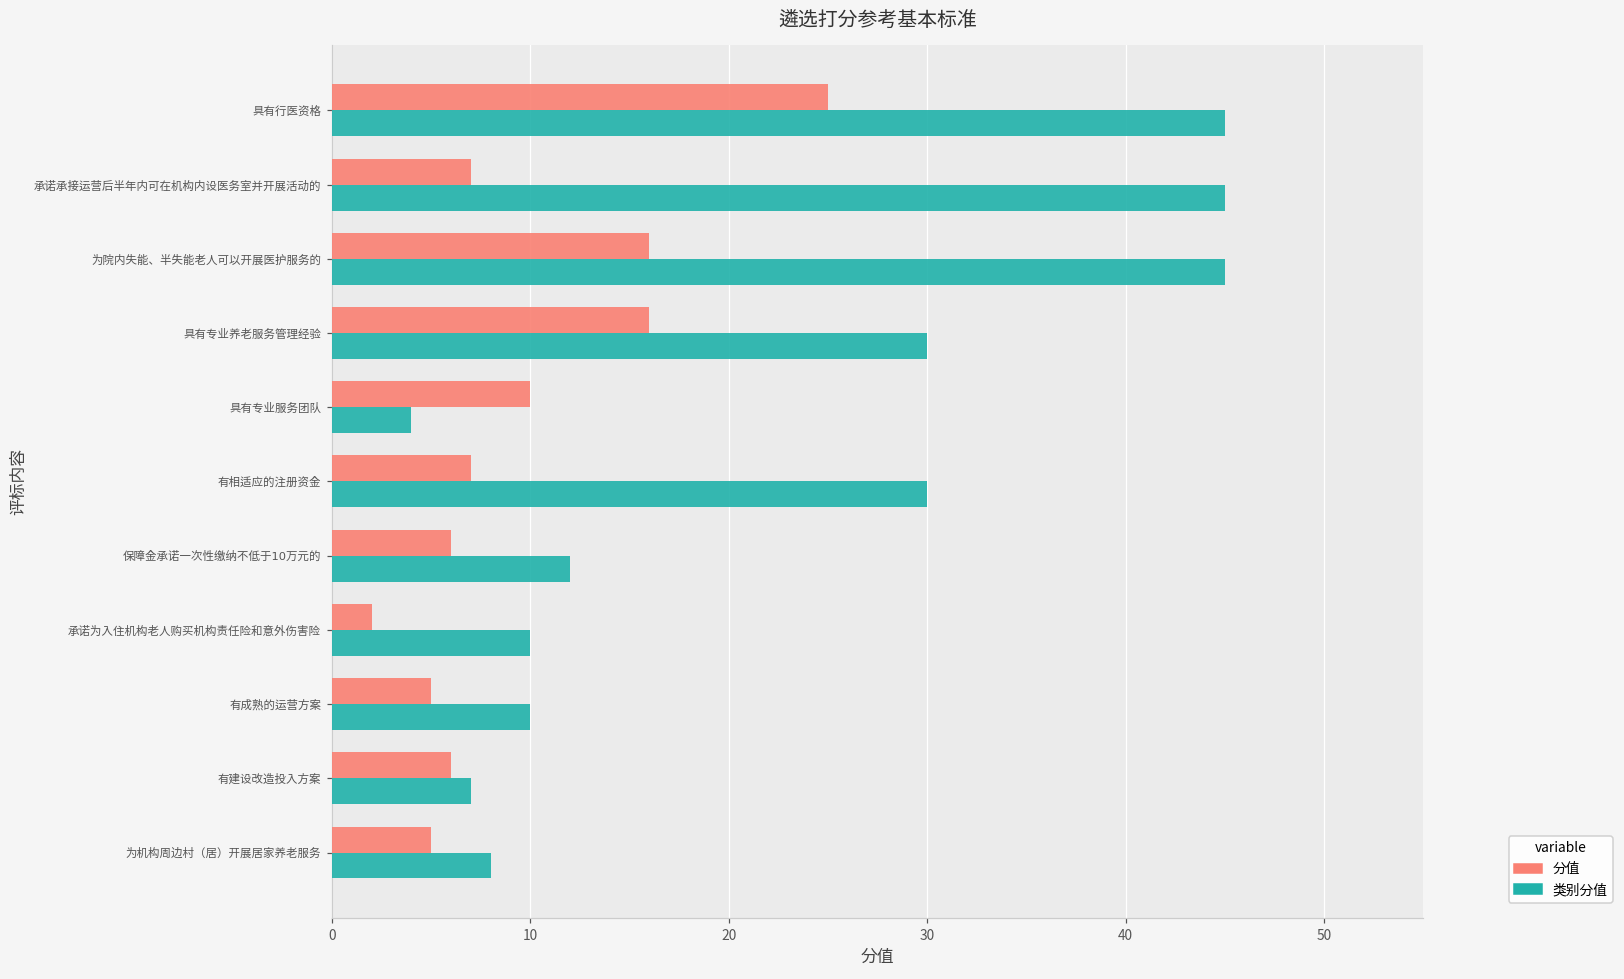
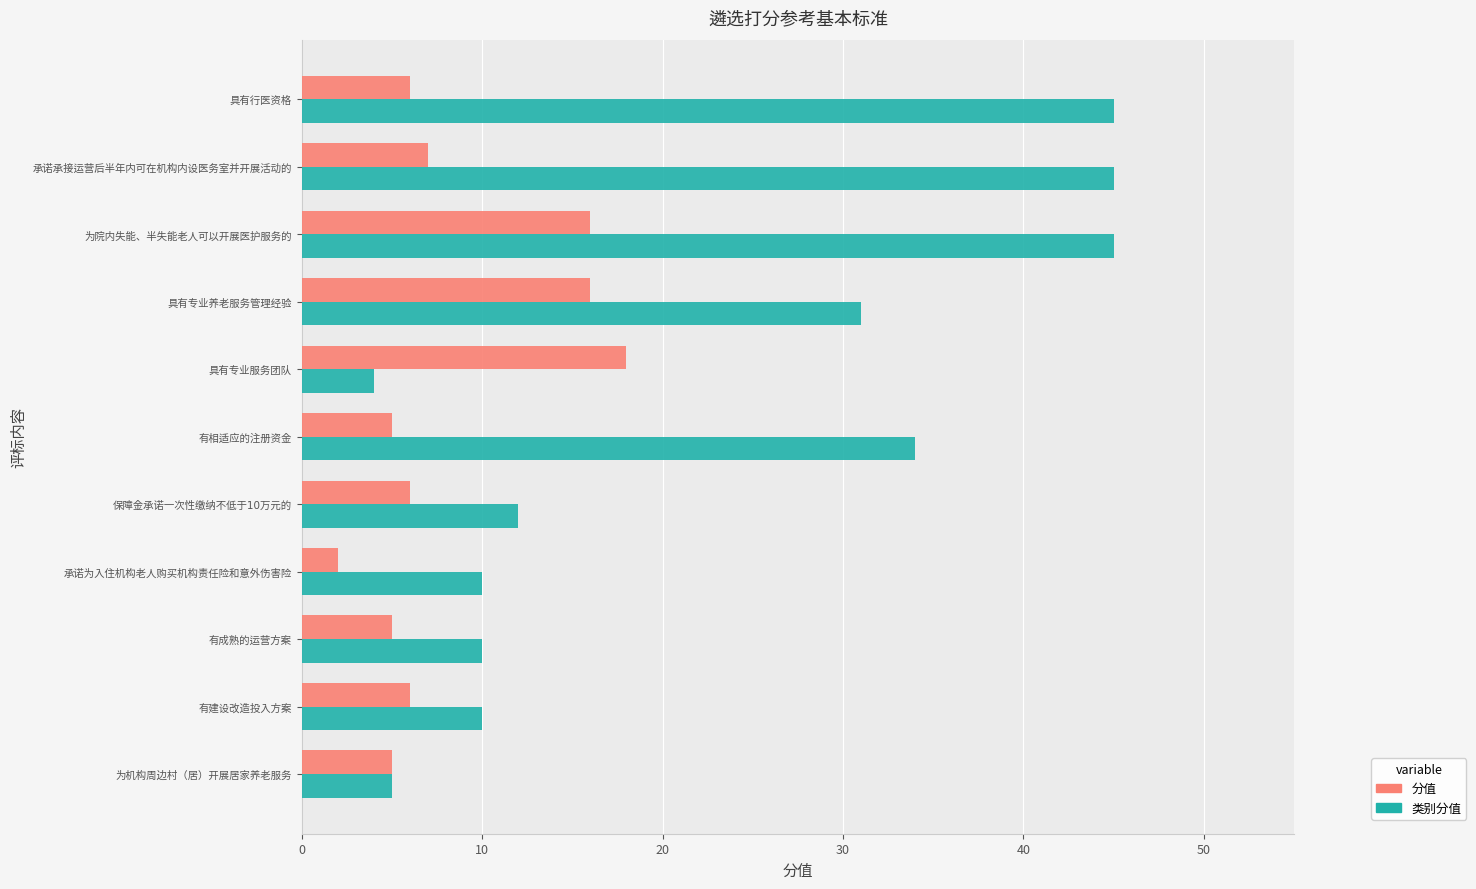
分值, 具有行医资格: 25 -> 6
类别分值, 具有专业养老服务管理经验: 30 -> 31
分值, 具有专业服务团队: 10 -> 18
分值, 有相适应的注册资金: 7 -> 5
类别分值, 有相适应的注册资金: 30 -> 34
类别分值, 有建设改造投入方案: 7 -> 10
类别分值, 为机构周边村（居）开展居家养老服务: 8 -> 5
